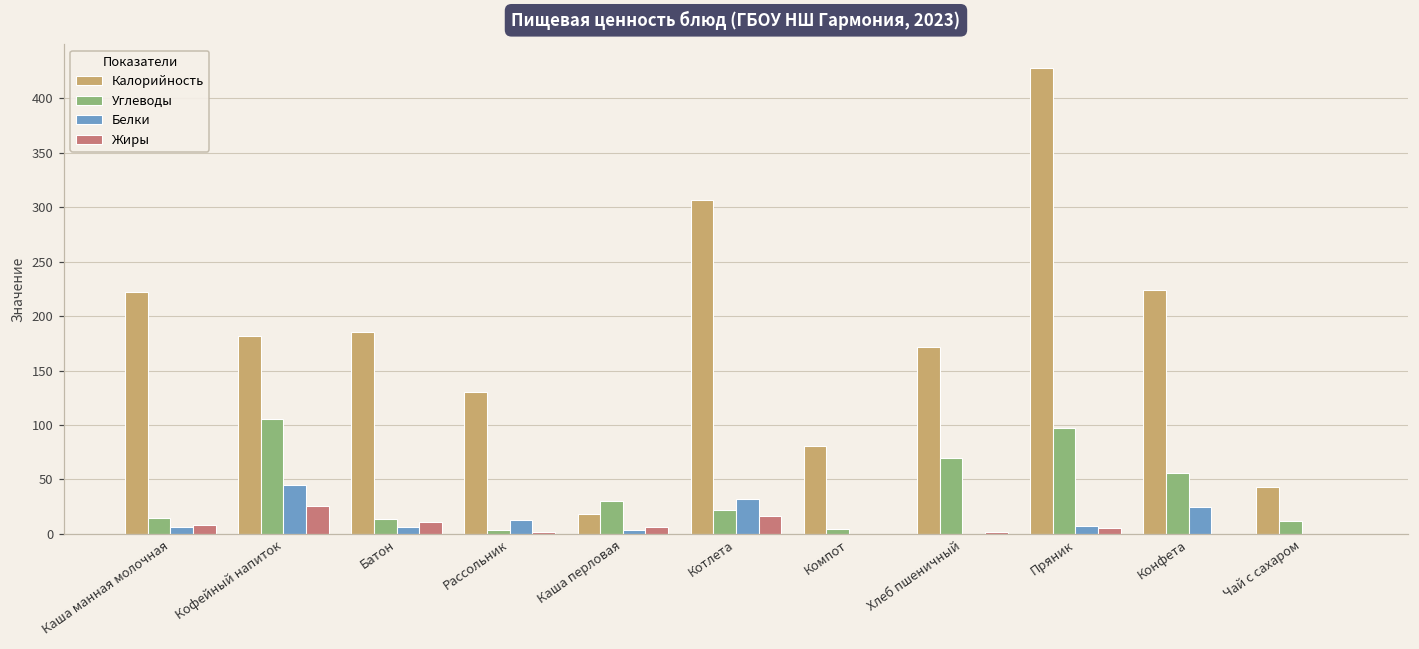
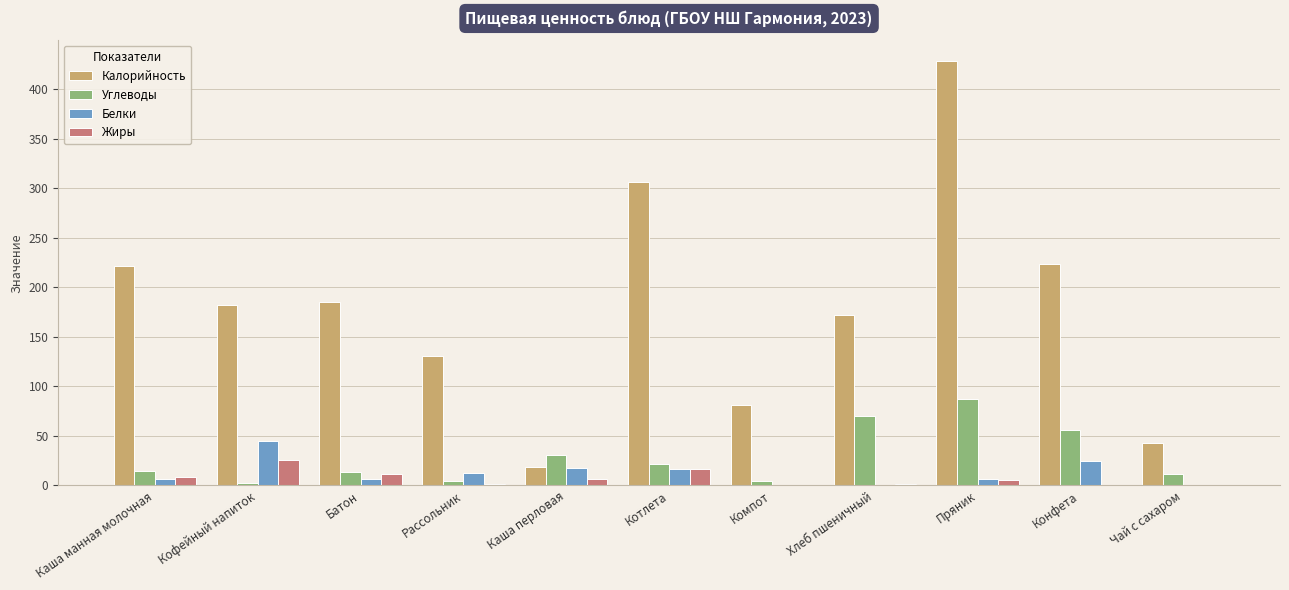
Углеводы, Кофейный напиток: 110 -> 0
Белки, Каша перловая: 0 -> 20
Белки, Котлета: 30 -> 20
Углеводы, Пряник: 100 -> 90
